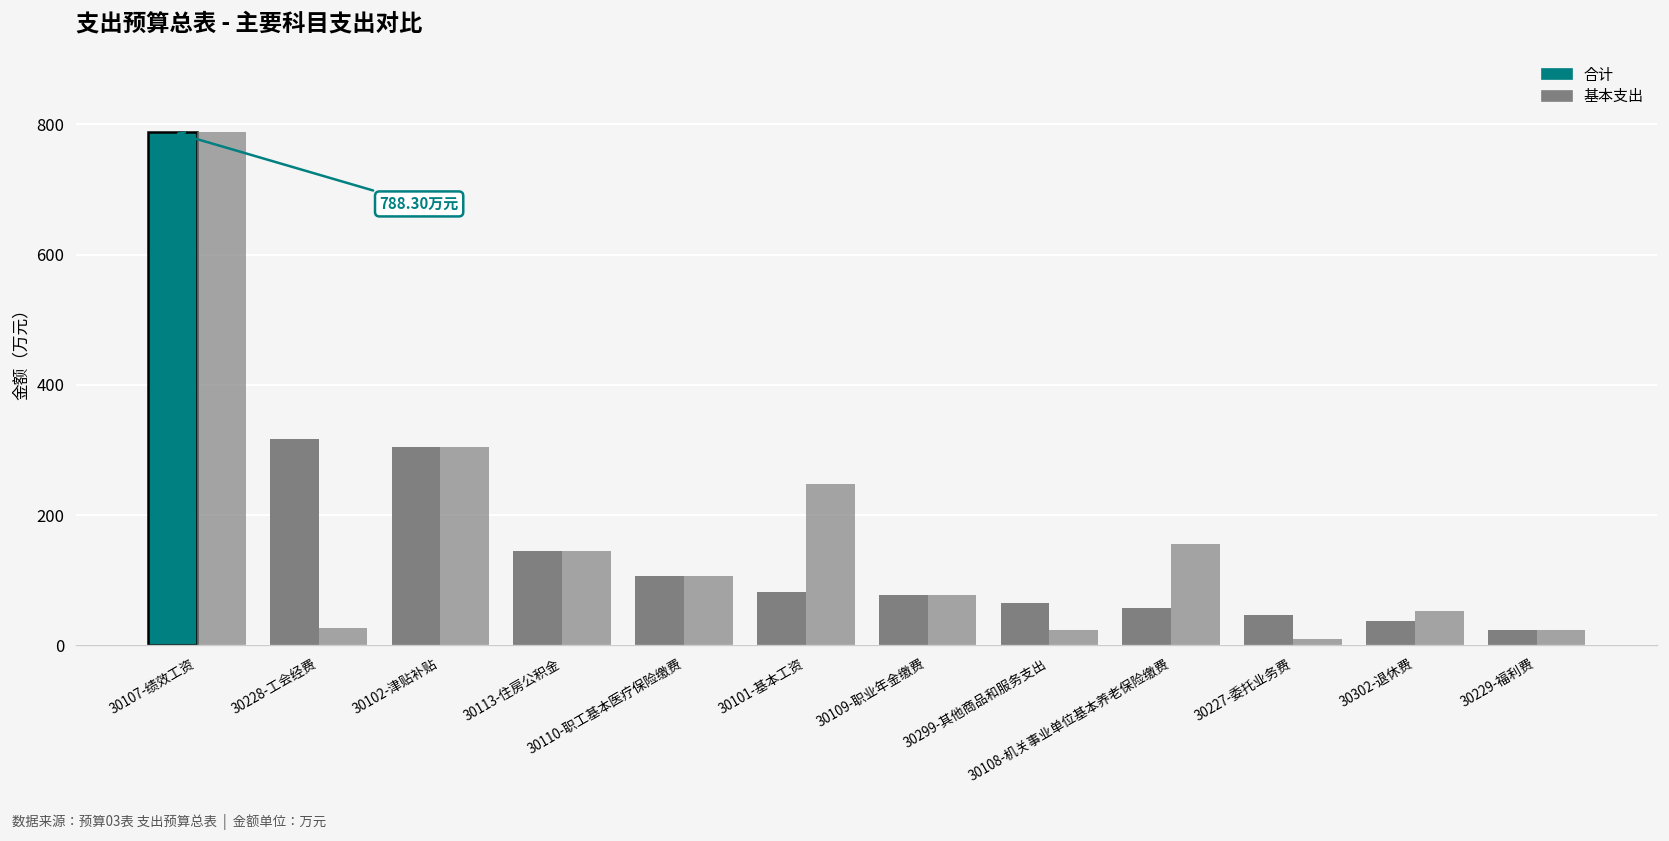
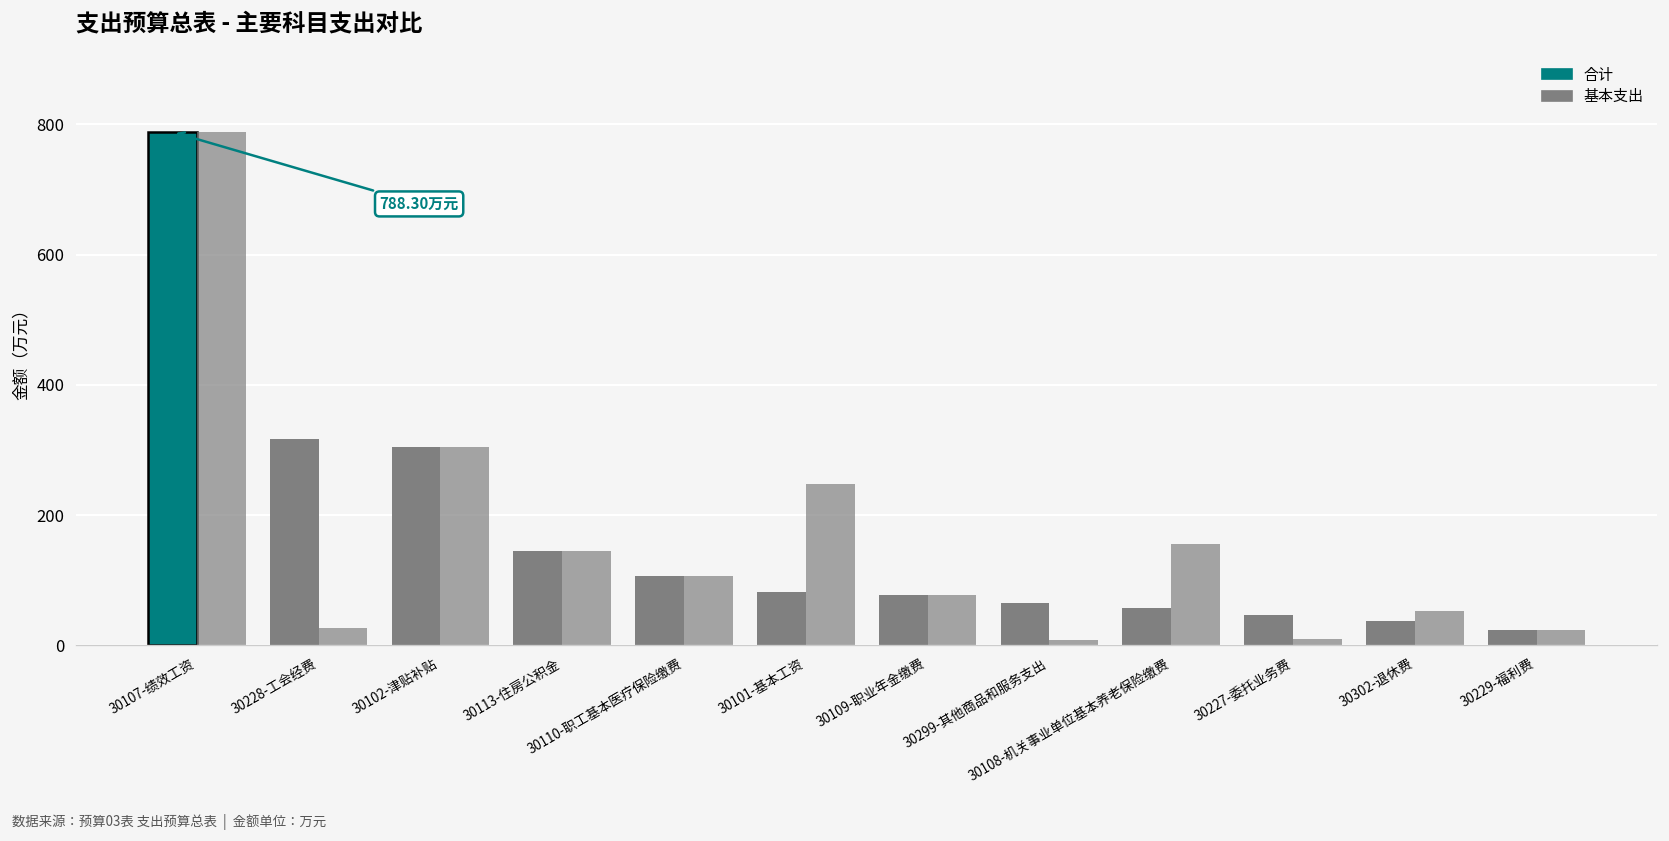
基本支出, 30299-其他商品和服务支出: 20 -> 10
